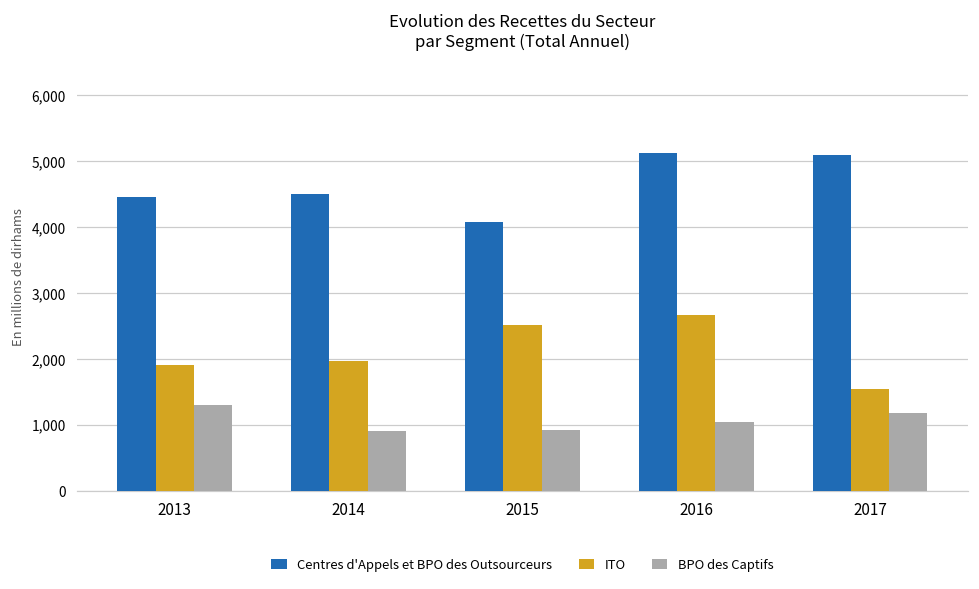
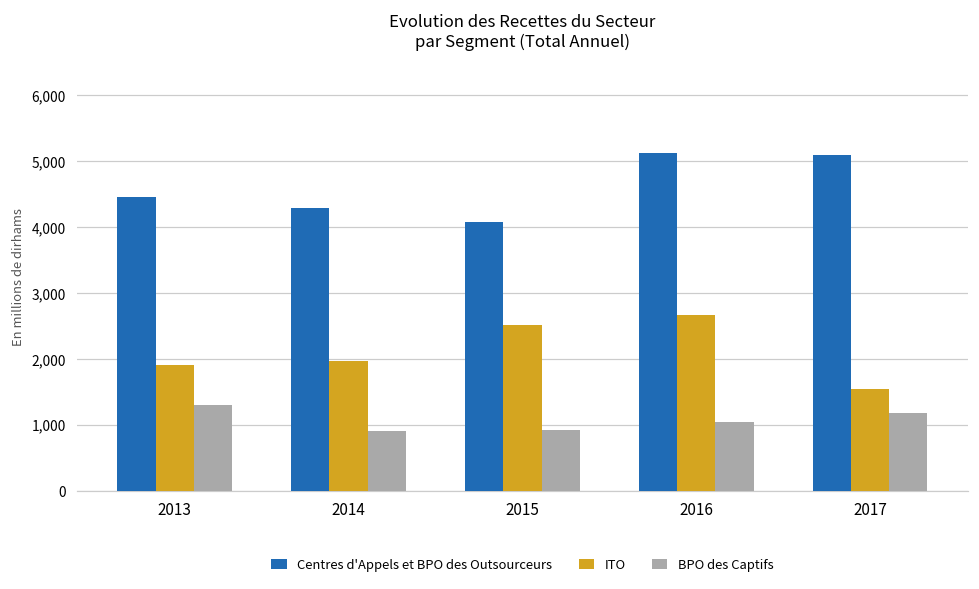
Centres d'Appels et BPO des Outsourceurs, 2014: 4,500 -> 4,300
